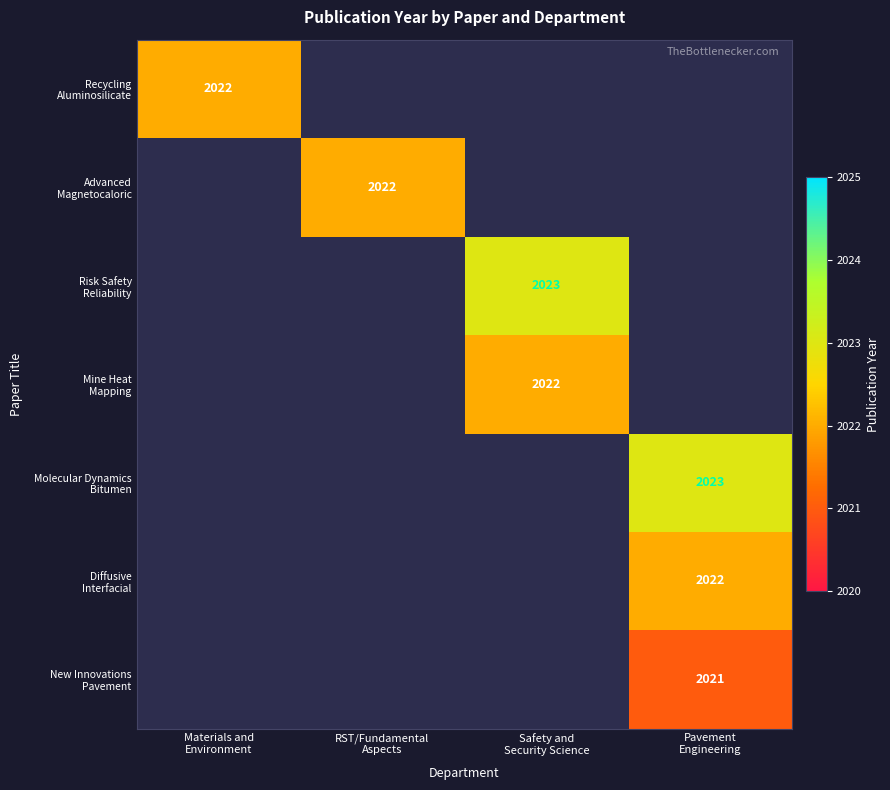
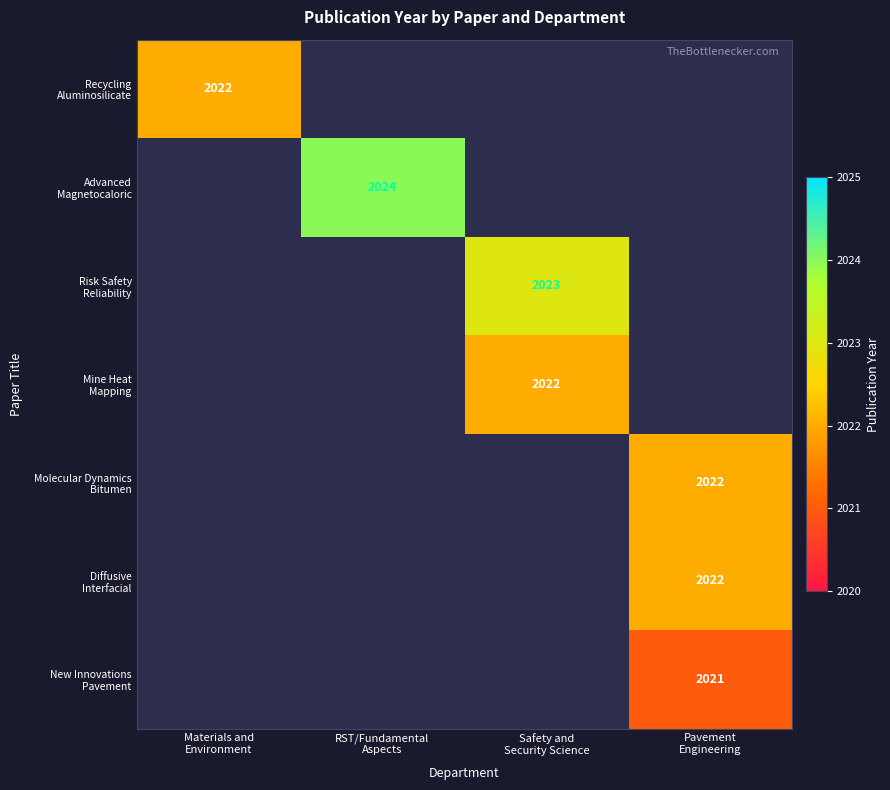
Advanced Magnetocaloric, RST/Fundamental Aspects: 2022 -> 2024
Molecular Dynamics Bitumen, Pavement Engineering: 2023 -> 2022
